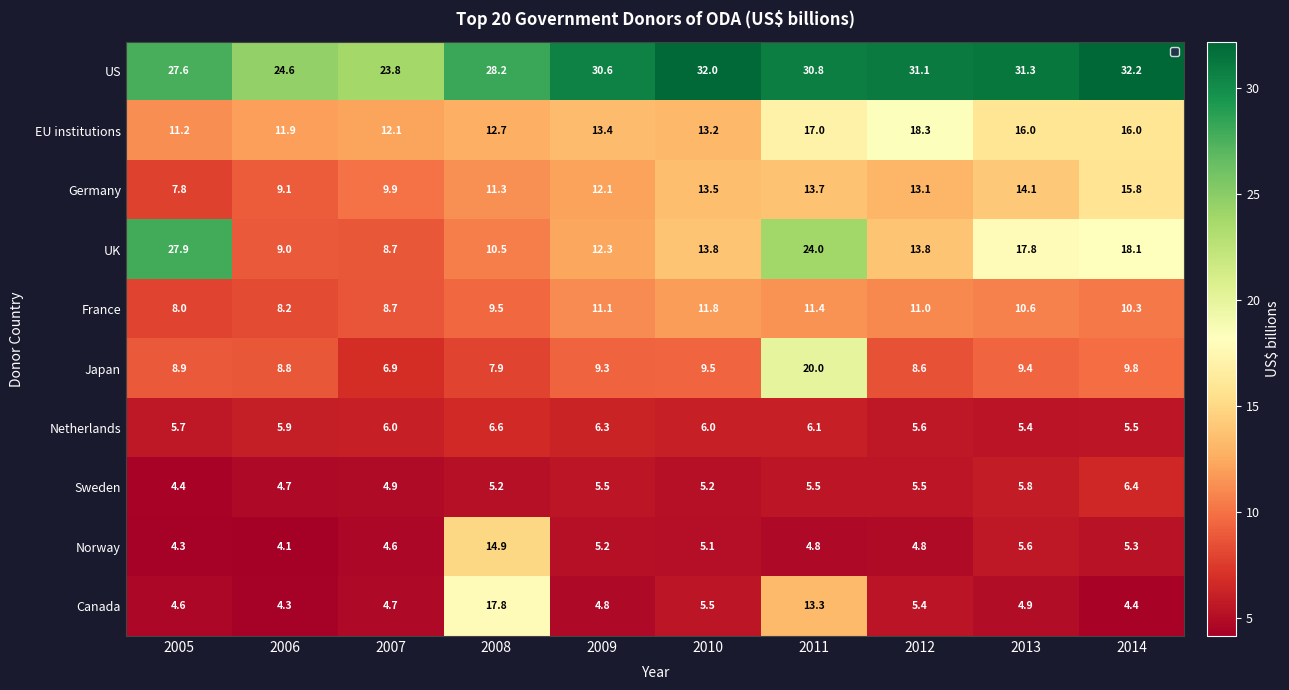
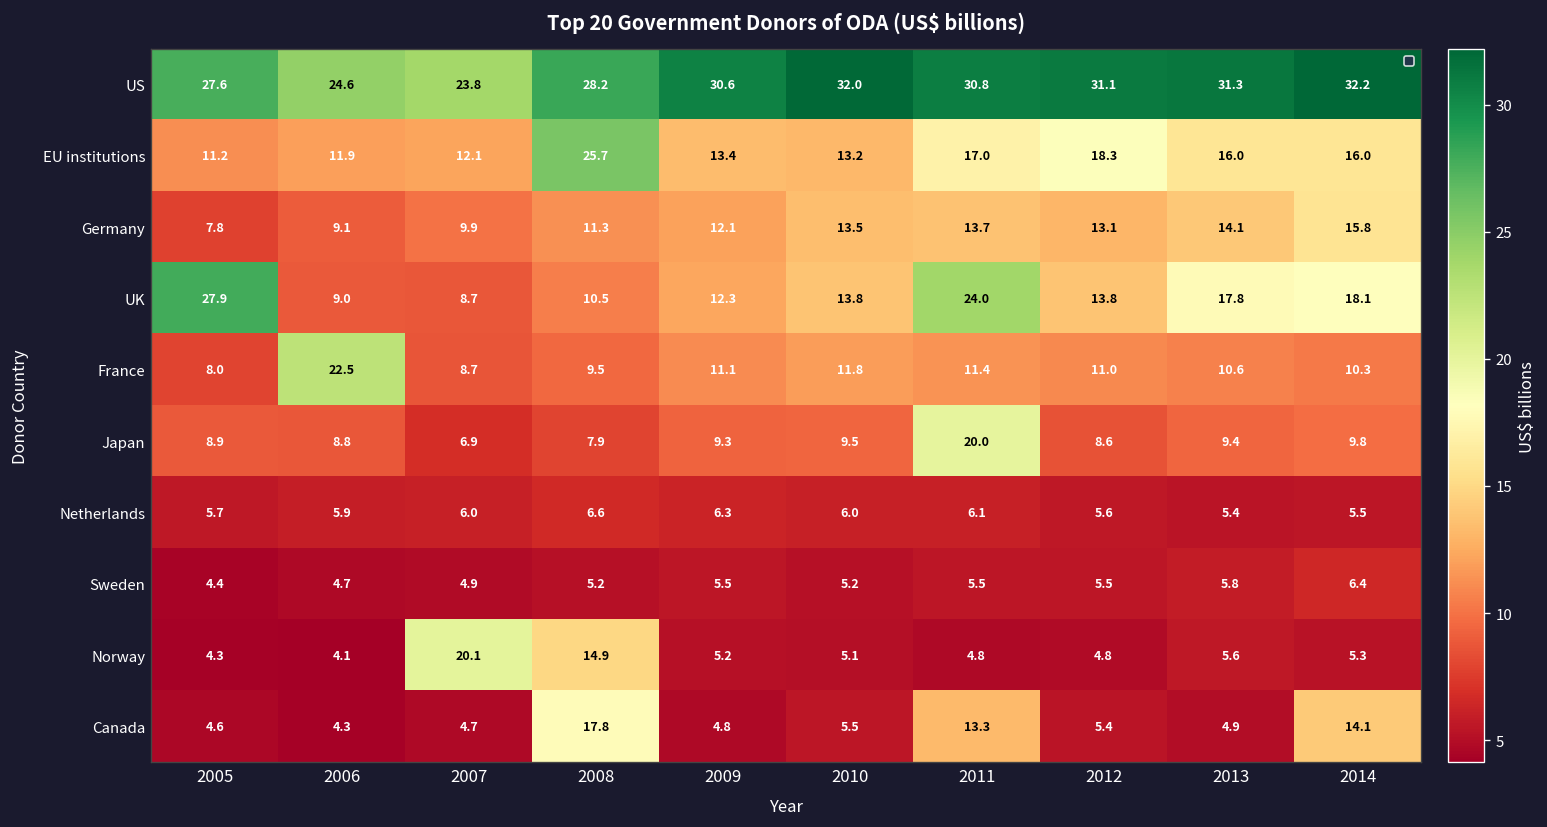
EU institutions, 2008: 12.7 -> 25.7
France, 2006: 8.2 -> 22.5
Norway, 2007: 4.6 -> 20.1
Canada, 2014: 4.4 -> 14.1
